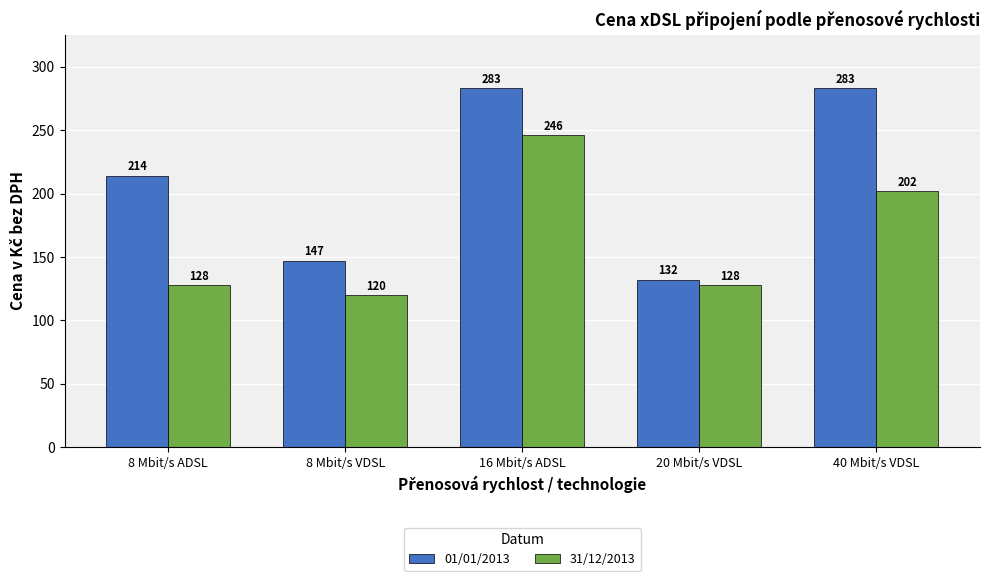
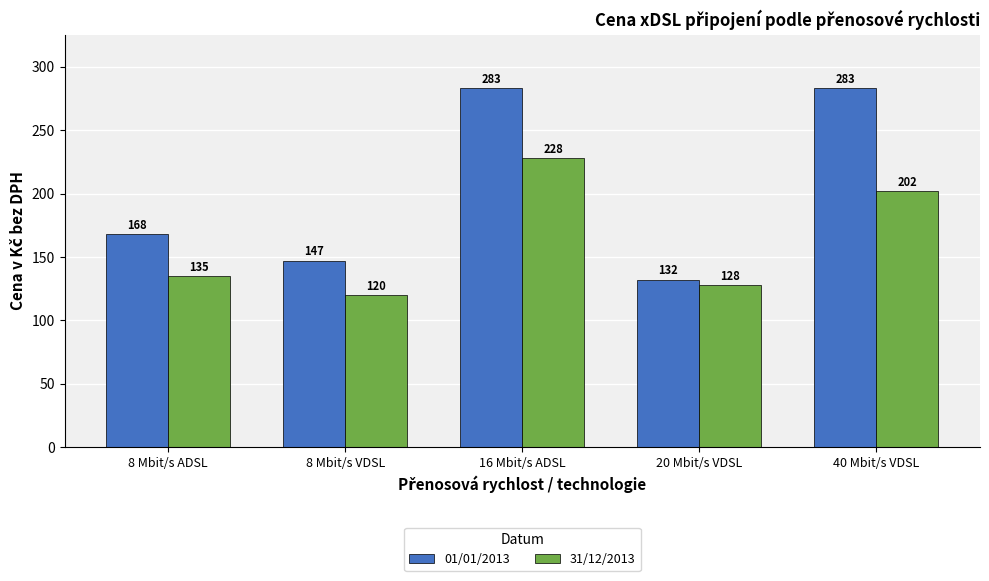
01/01/2013, 8 Mbit/s ADSL: 214 -> 168
31/12/2013, 8 Mbit/s ADSL: 128 -> 135
31/12/2013, 16 Mbit/s ADSL: 246 -> 228
